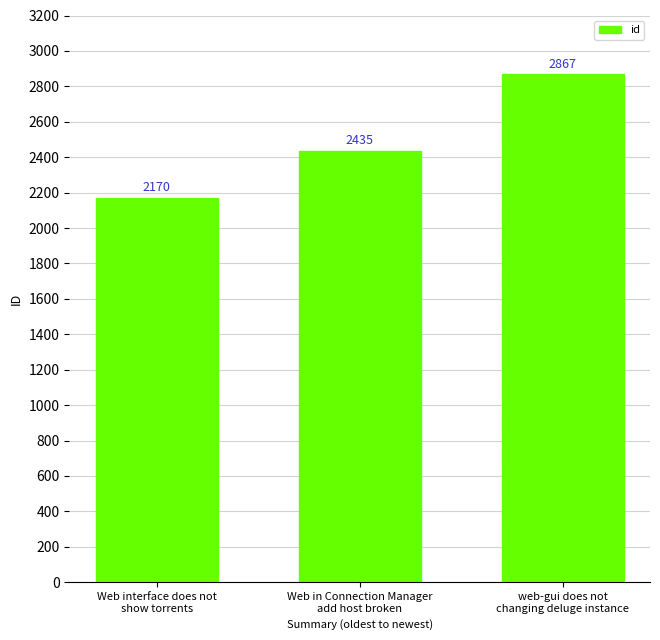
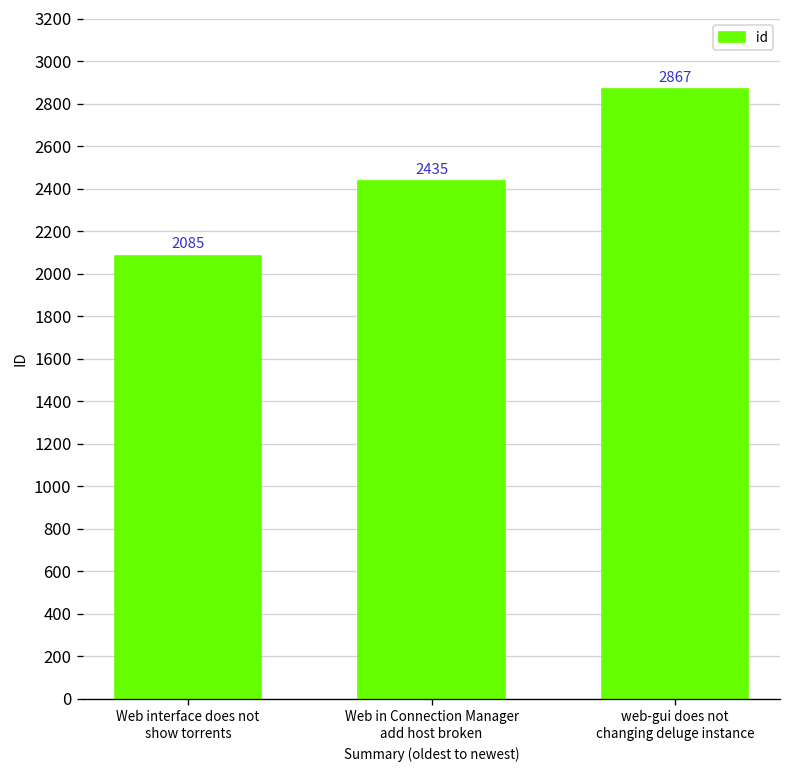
Web interface does not show torrents: 2170 -> 2085
